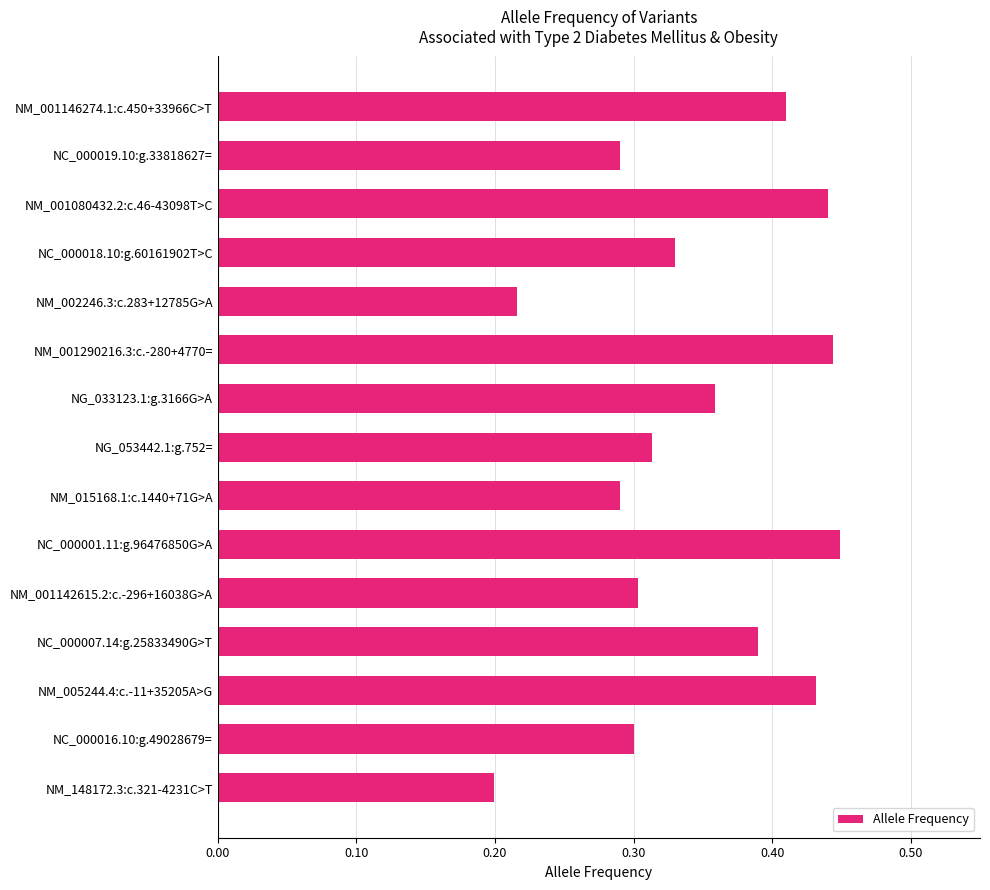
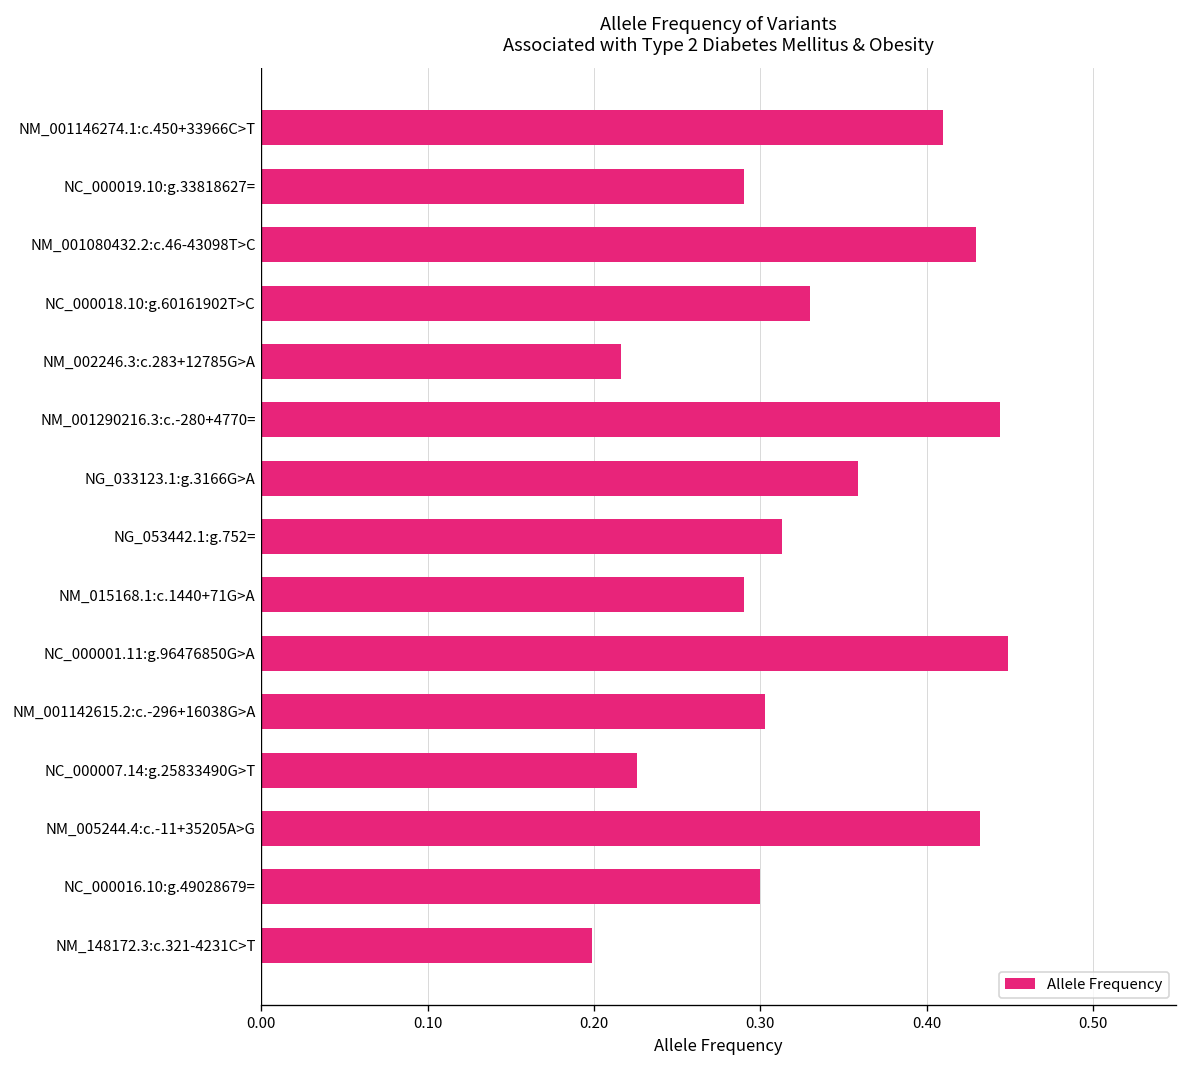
NM_001080432.2:c.46-43098T>C: 0.44 -> 0.43
NC_000007.14:g.25833490G>T: 0.390 -> 0.226
